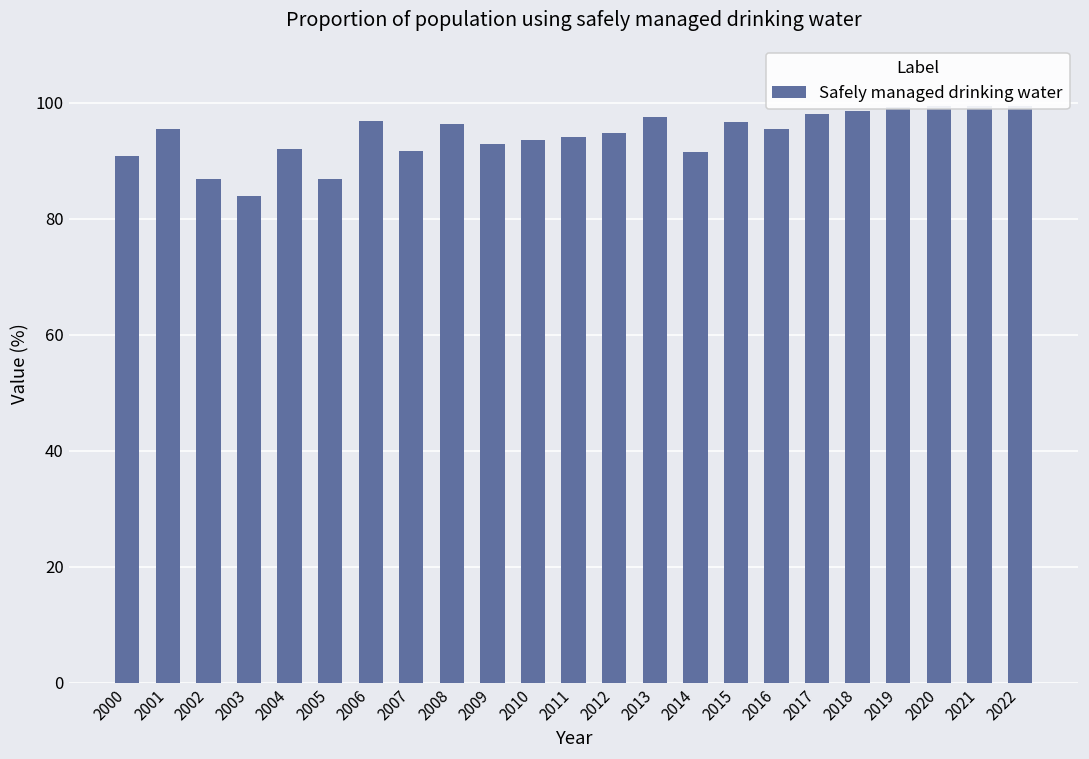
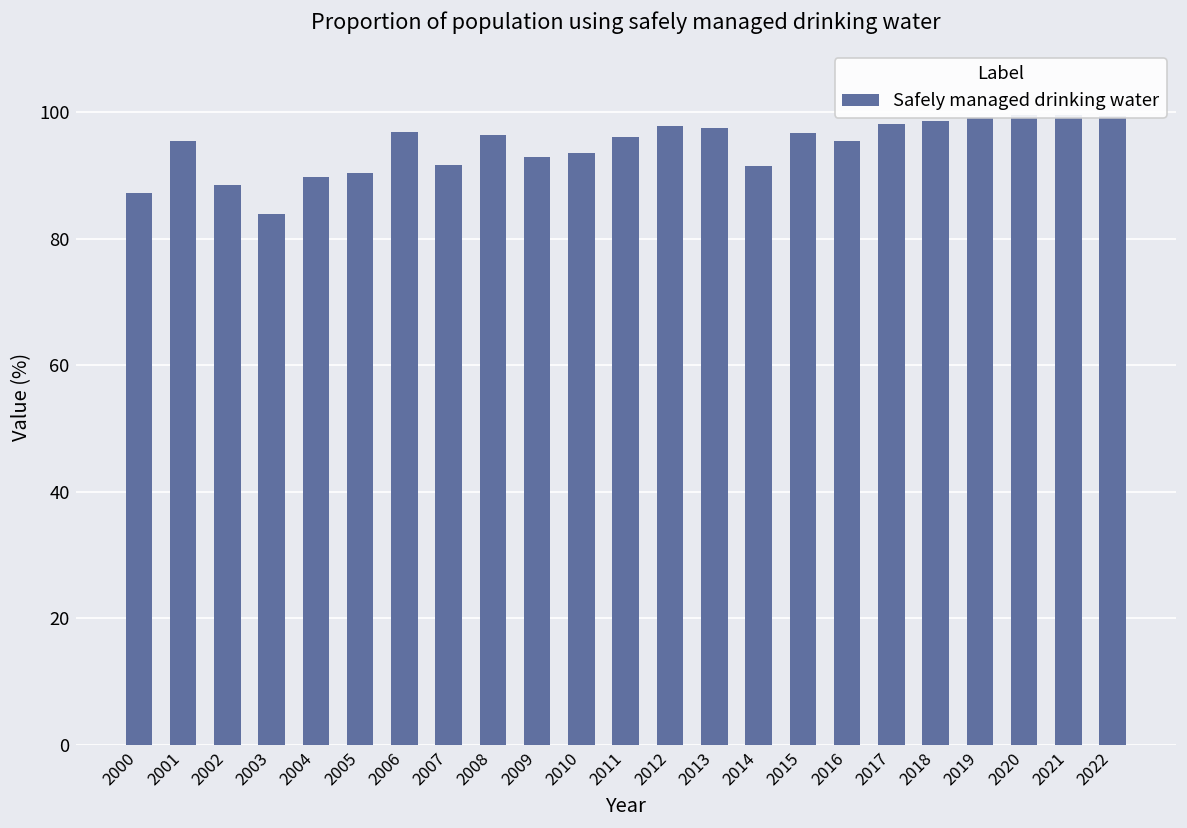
2000: 91 -> 87
2002: 87 -> 88
2004: 92 -> 90
2005: 87 -> 90
2011: 94 -> 96
2012: 95 -> 98
